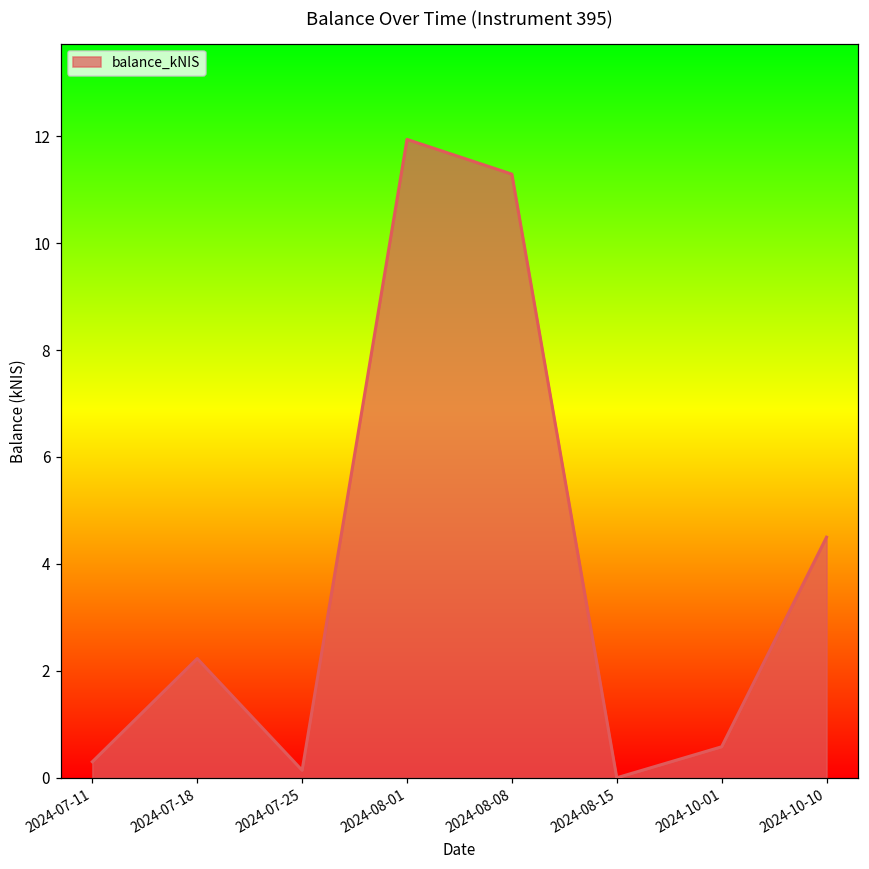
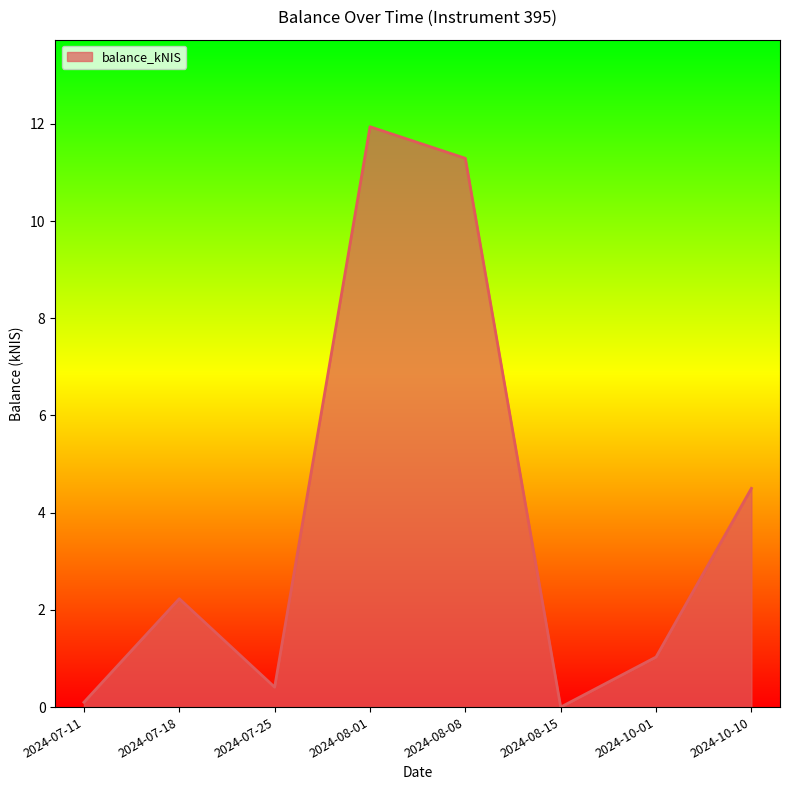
2024-07-11: 0.3 -> 0.1
2024-07-25: 0.1 -> 0.4
2024-10-01: 0.6 -> 1.0
